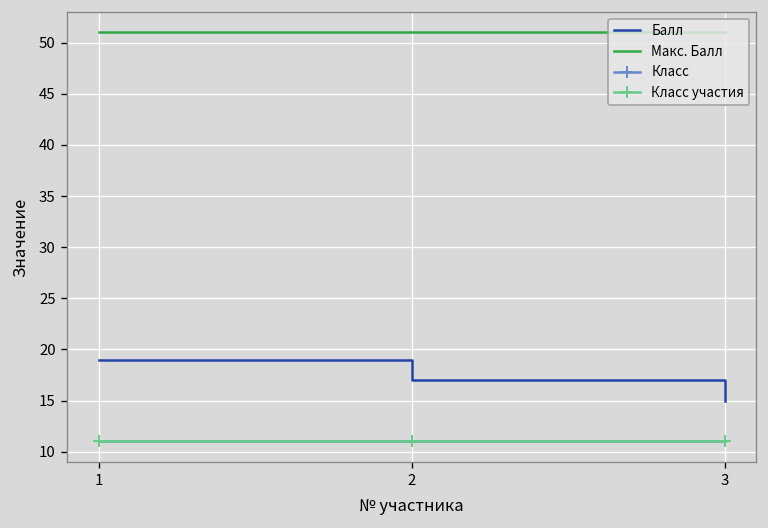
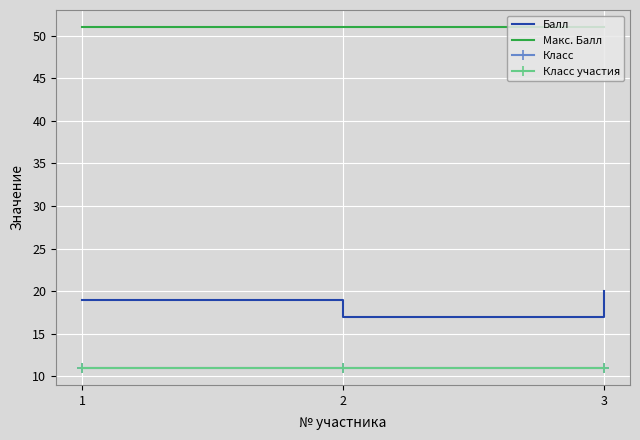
Балл, 3: 15 -> 20
